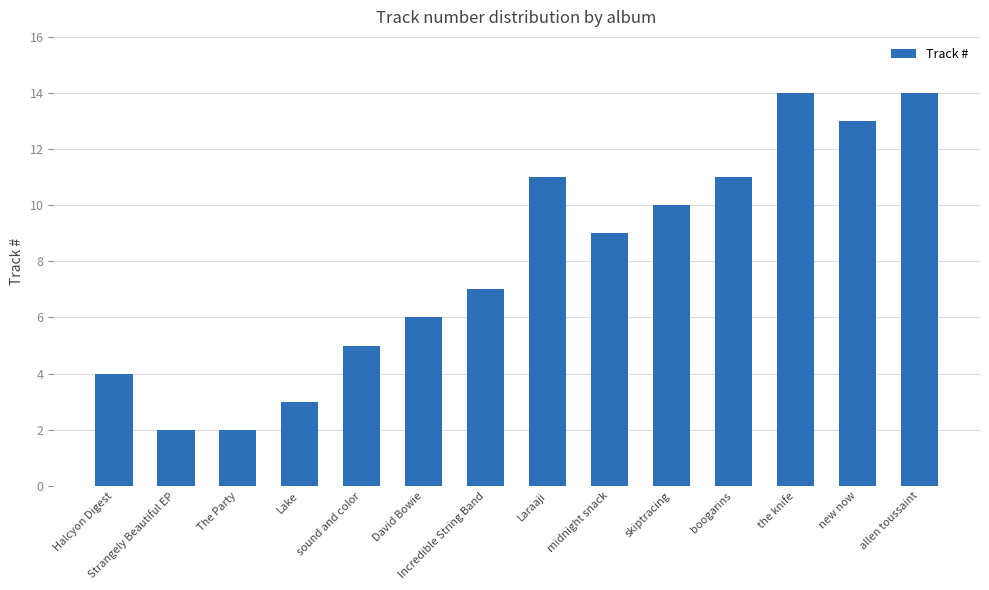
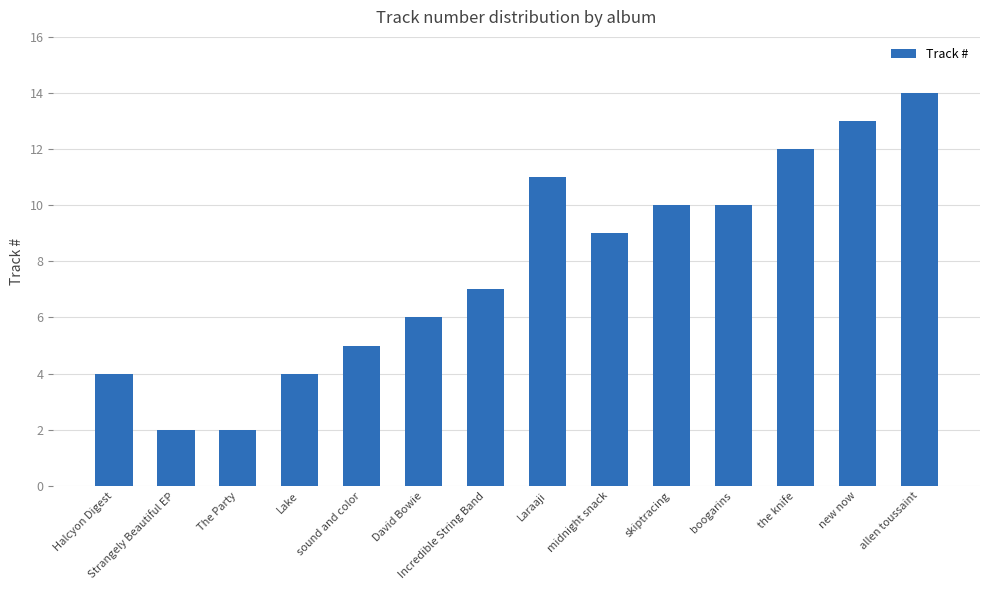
Lake: 3 -> 4
boogarins: 11 -> 10
the knife: 14 -> 12
